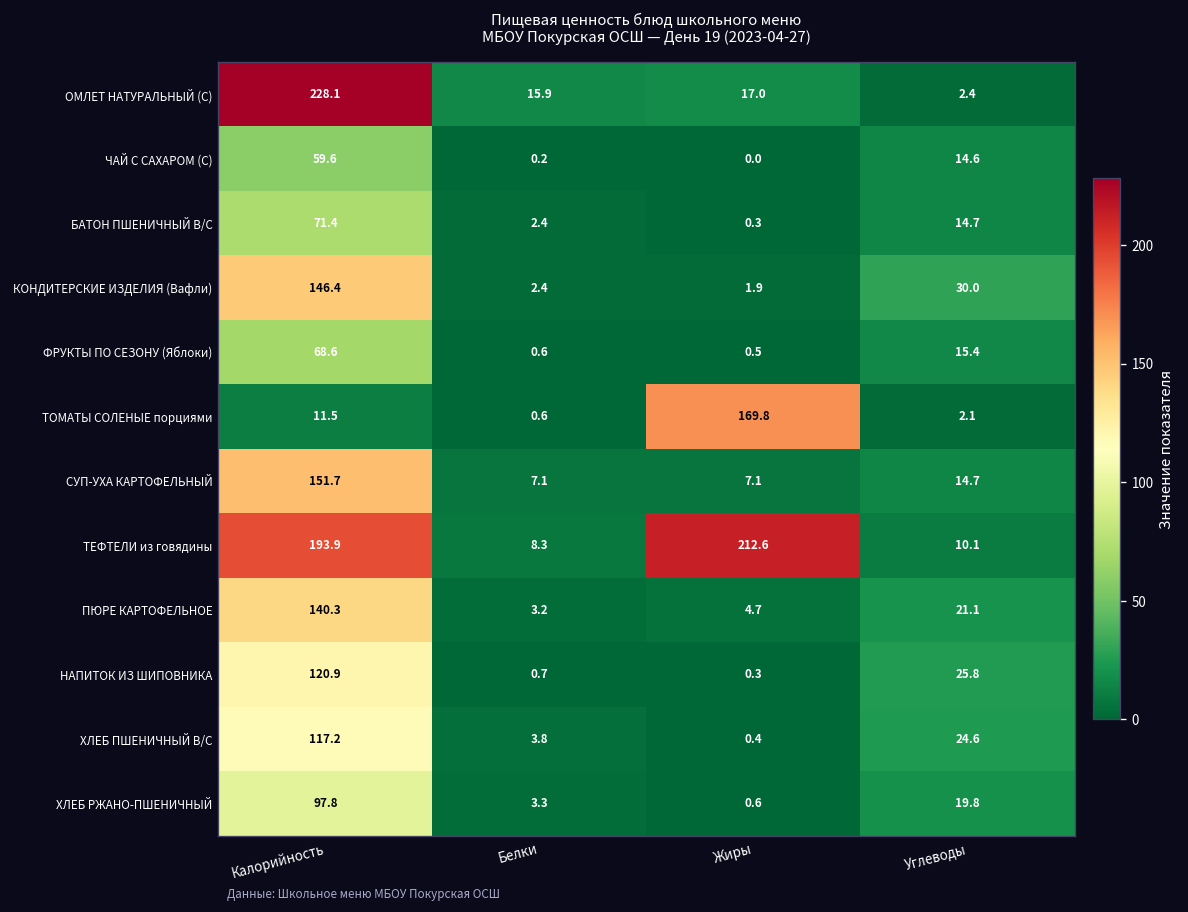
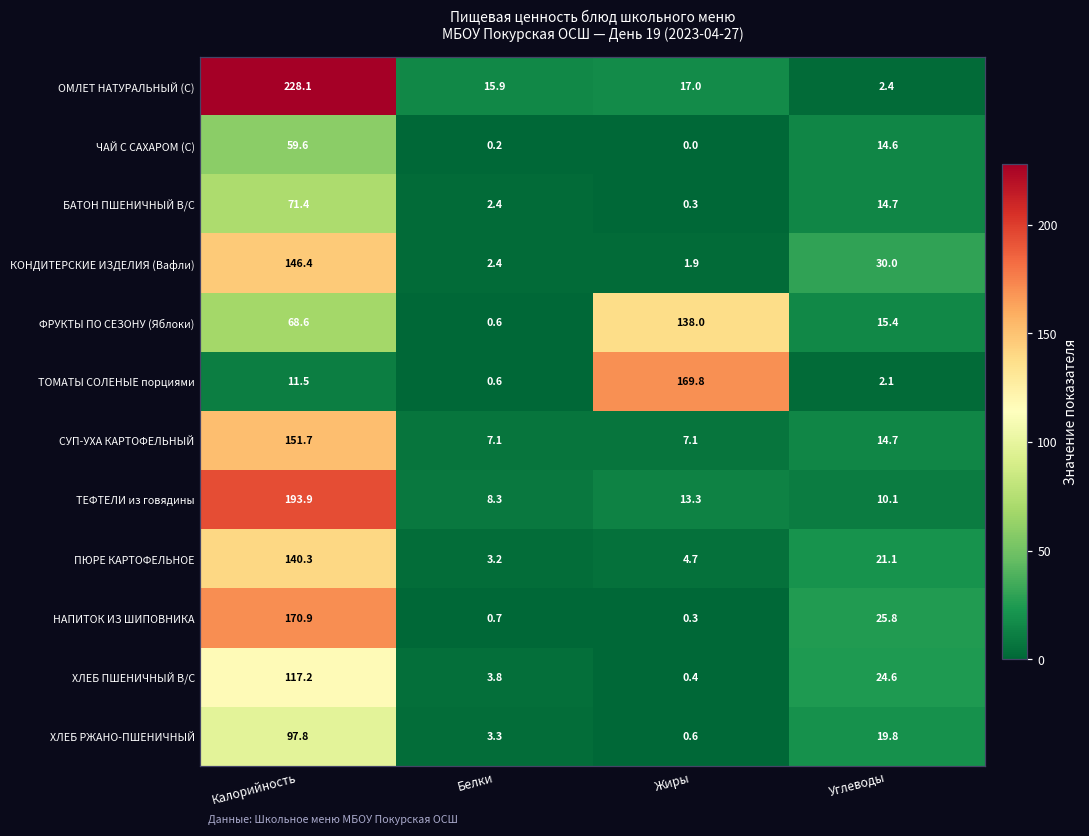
ФРУКТЫ ПО СЕЗОНУ (Яблоки), Жиры: 0.5 -> 138.0
ТЕФТЕЛИ из говядины, Жиры: 212.6 -> 13.3
НАПИТОК ИЗ ШИПОВНИКА, Калорийность: 120.9 -> 170.9
